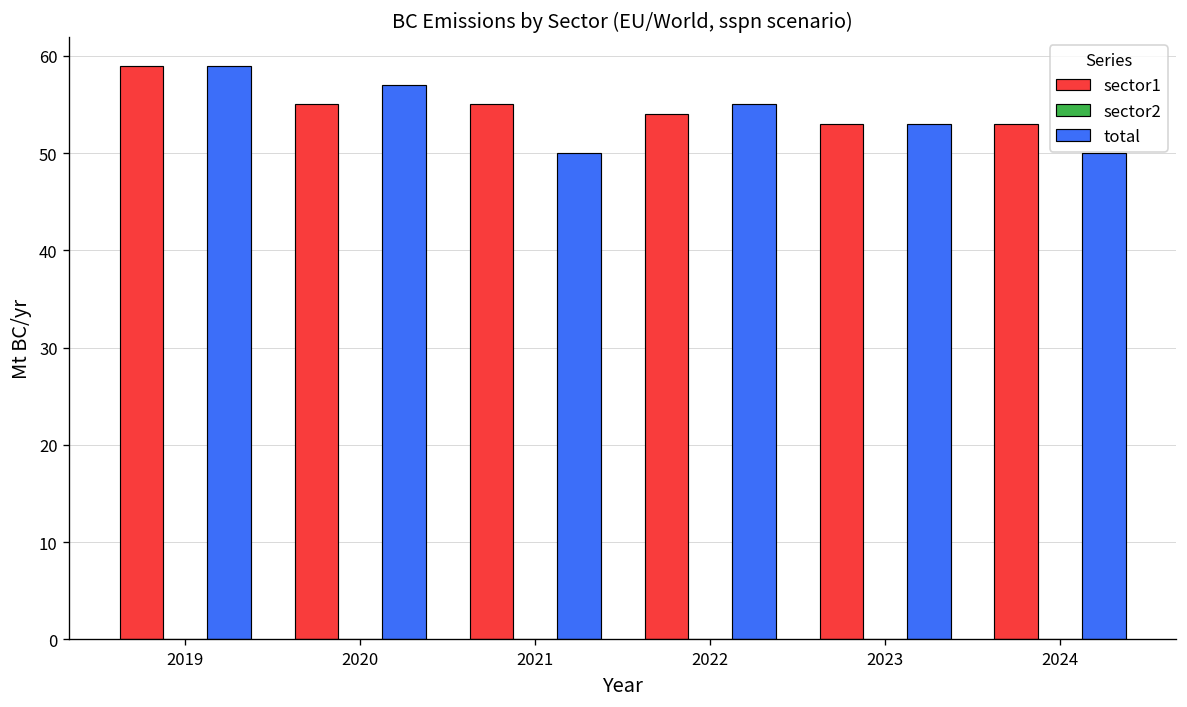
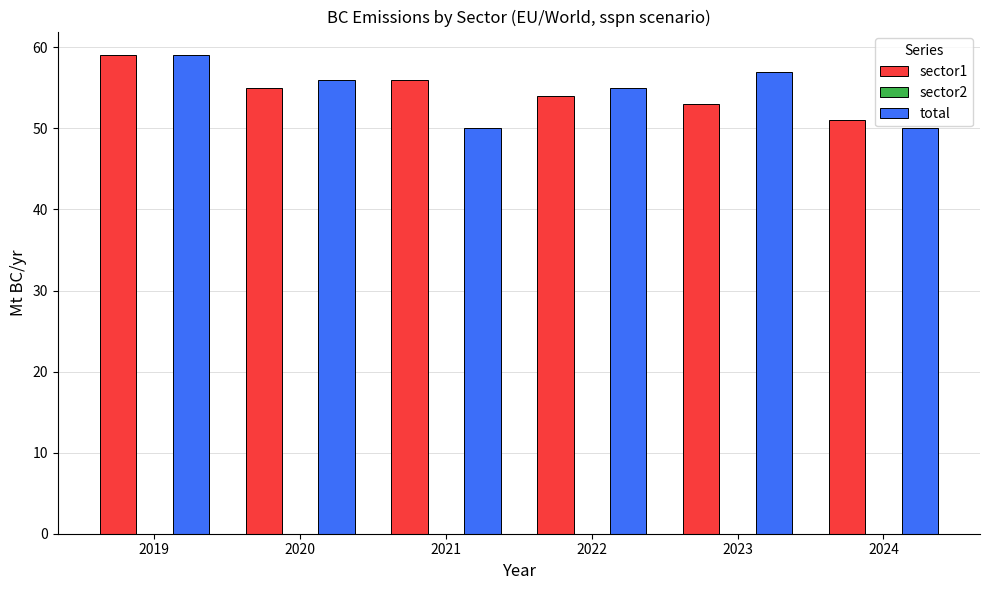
total, 2020: 57 -> 56
sector1, 2021: 55 -> 56
total, 2023: 53 -> 57
sector1, 2024: 53 -> 51
